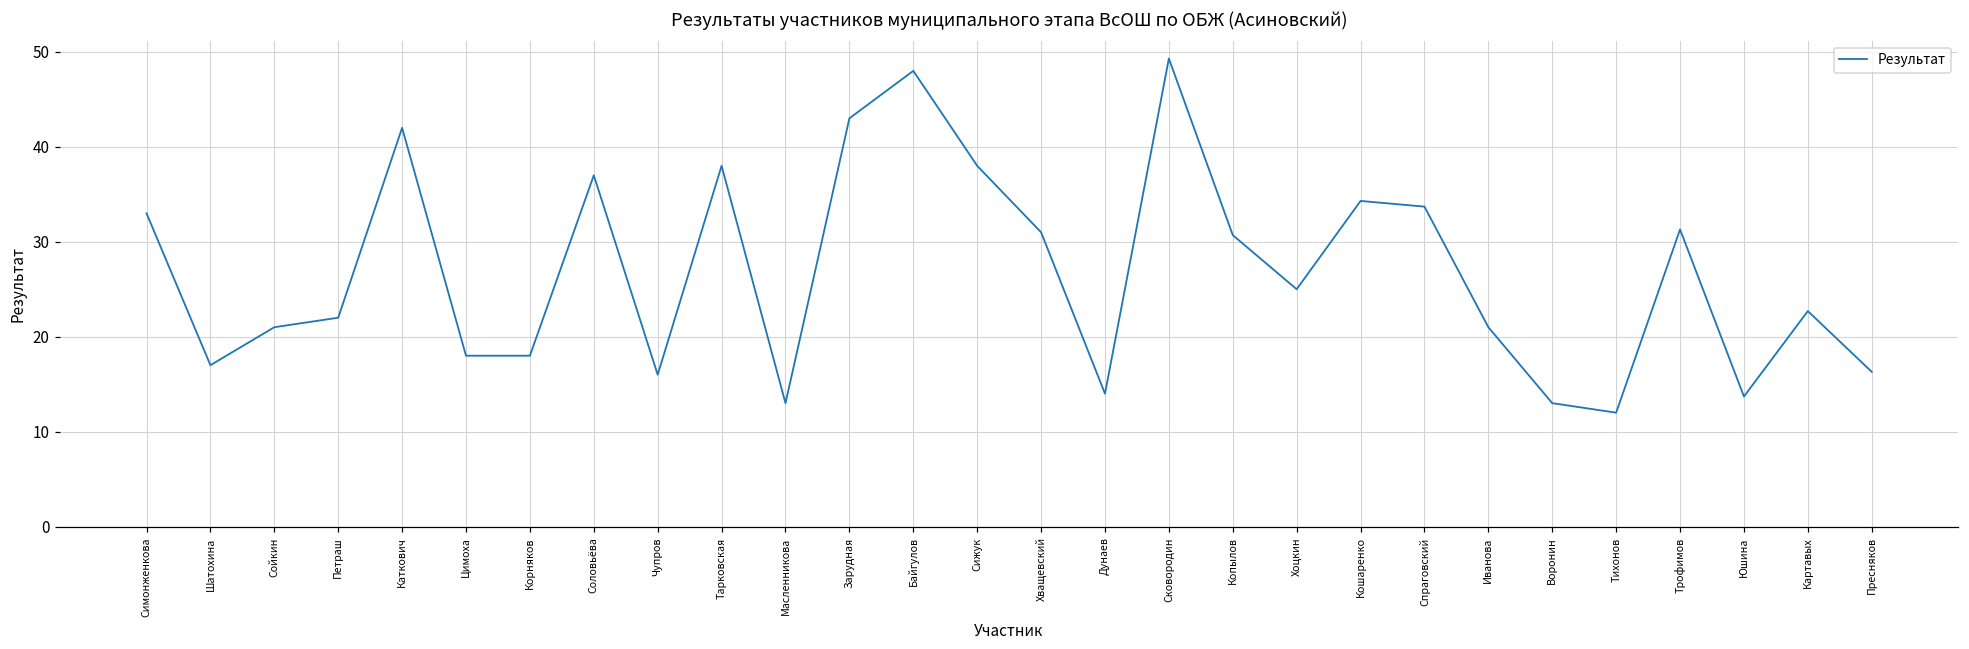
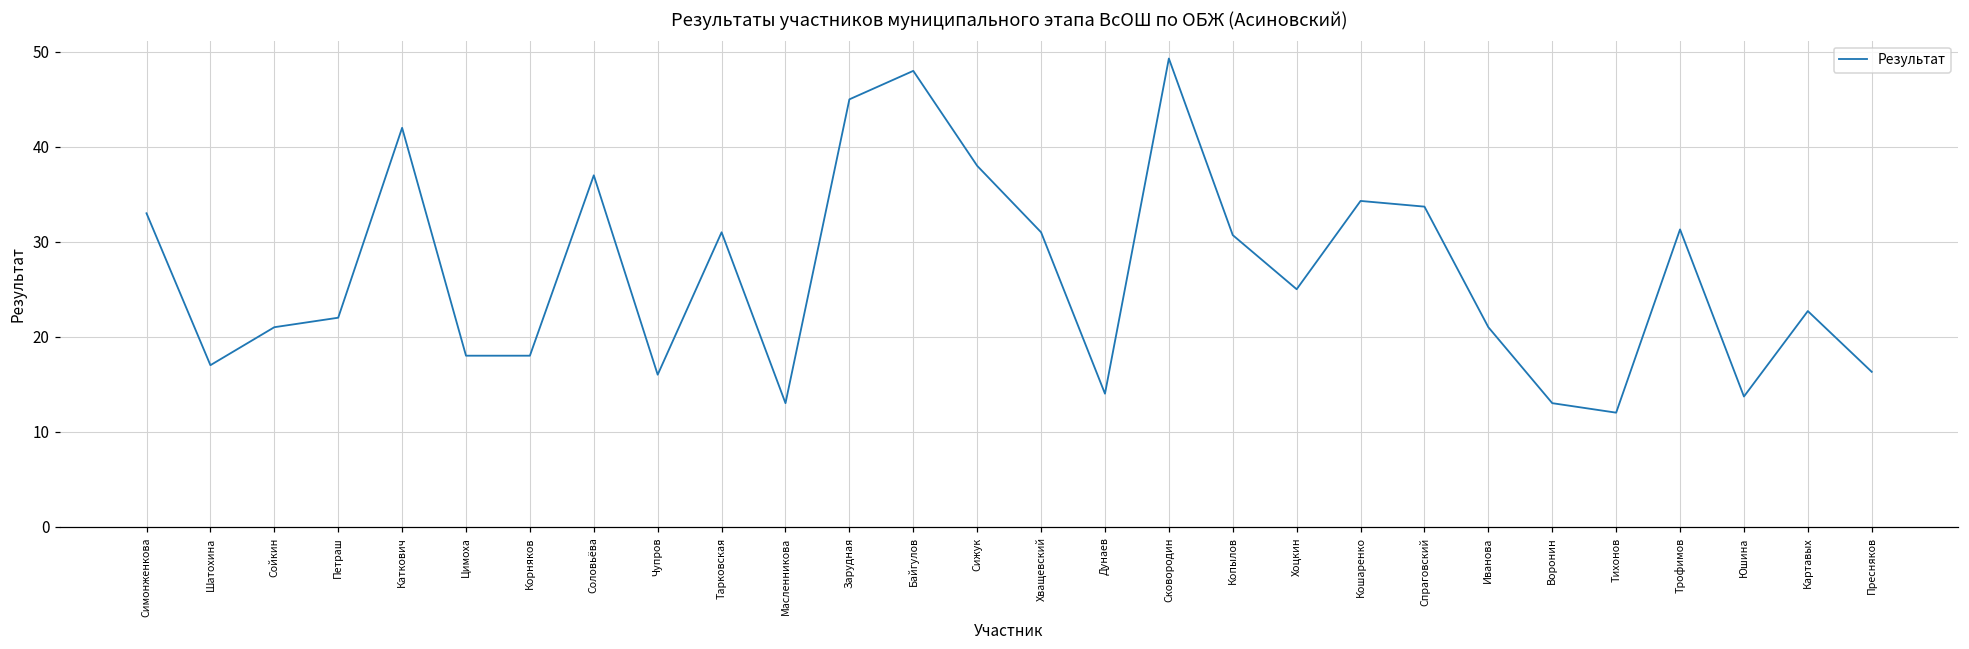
Тарковская: 38 -> 31
Зарудная: 43 -> 45
